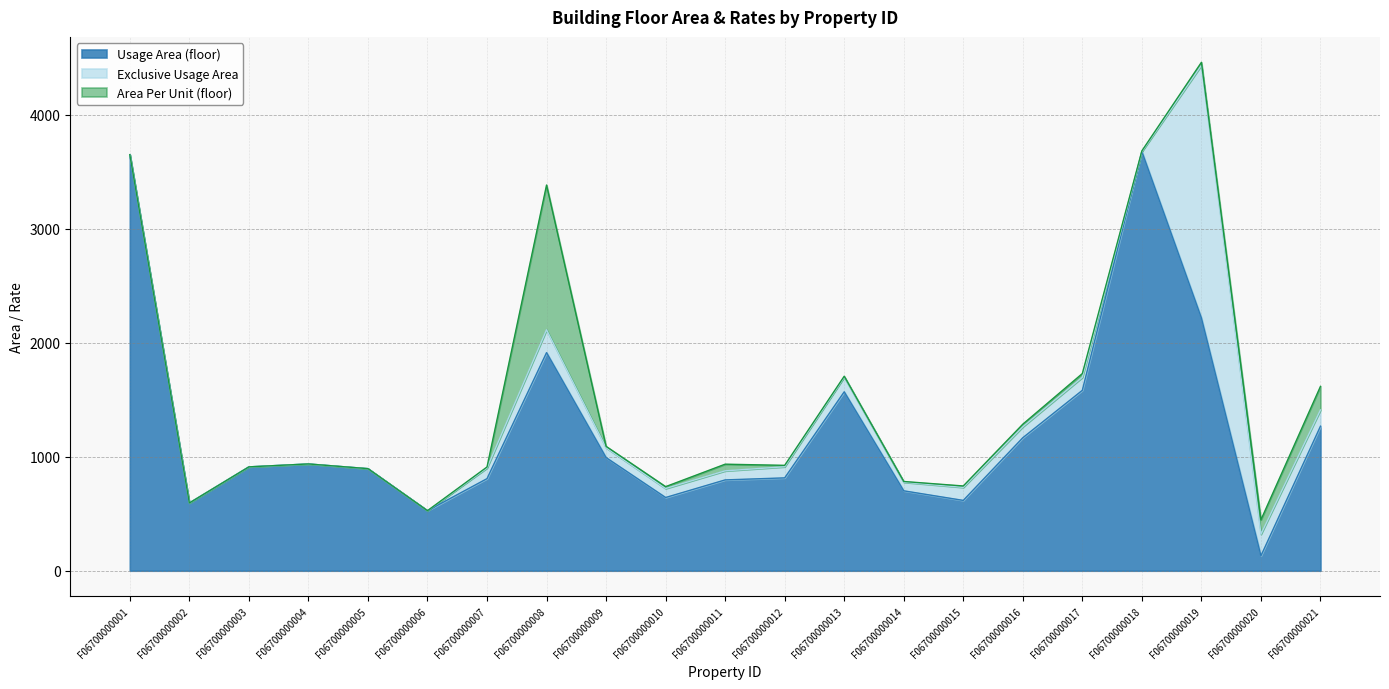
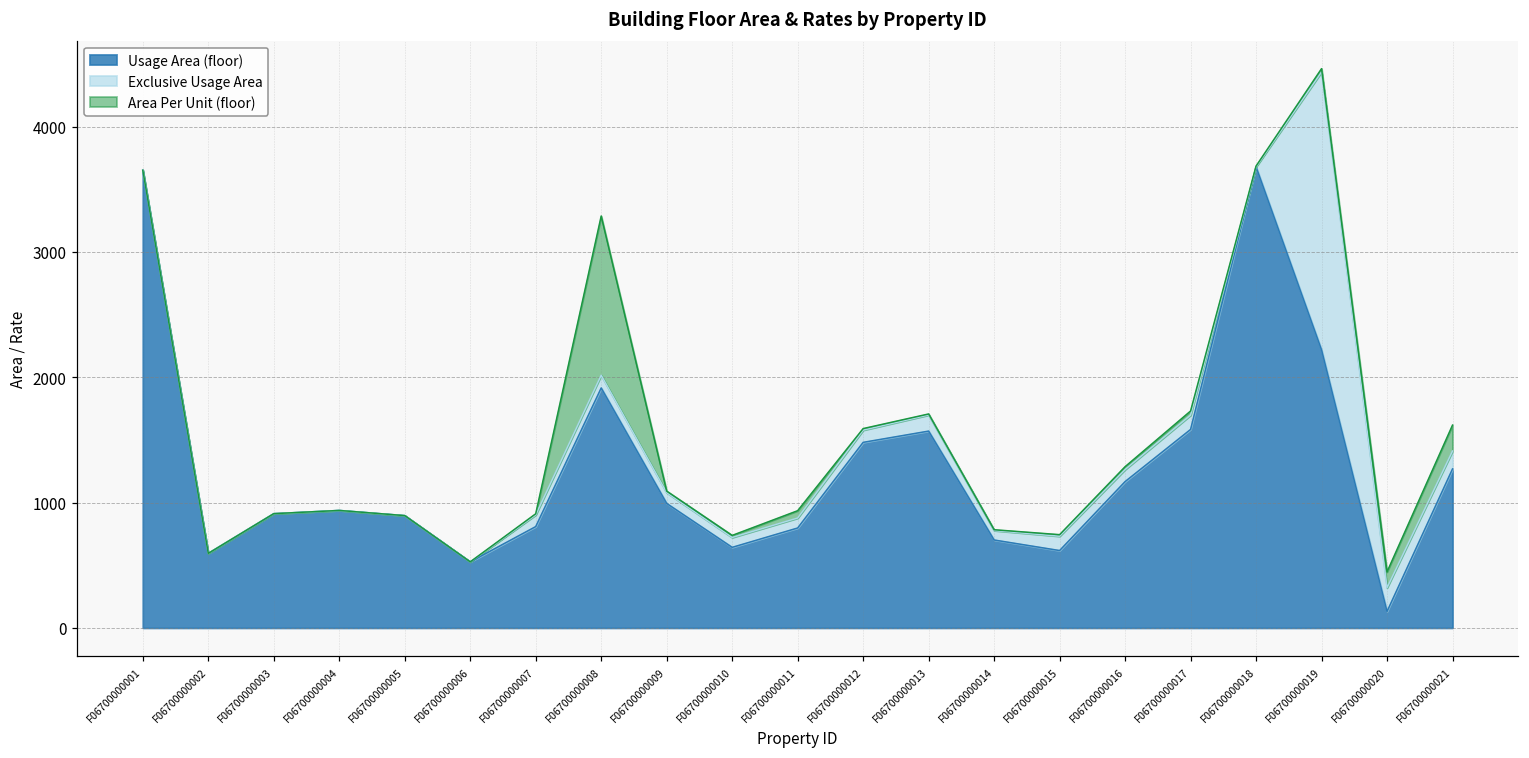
Exclusive Usage Area, F06700000008: 200 -> 100
Usage Area (floor), F06700000012: 820 -> 1480
